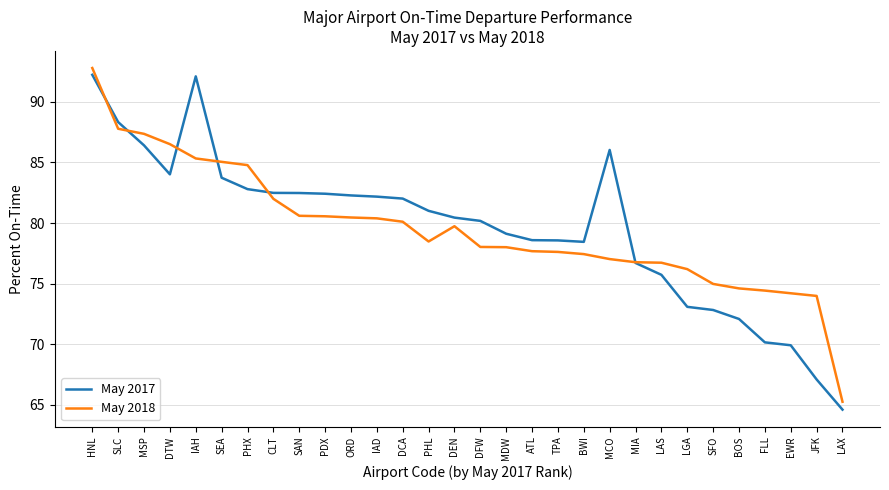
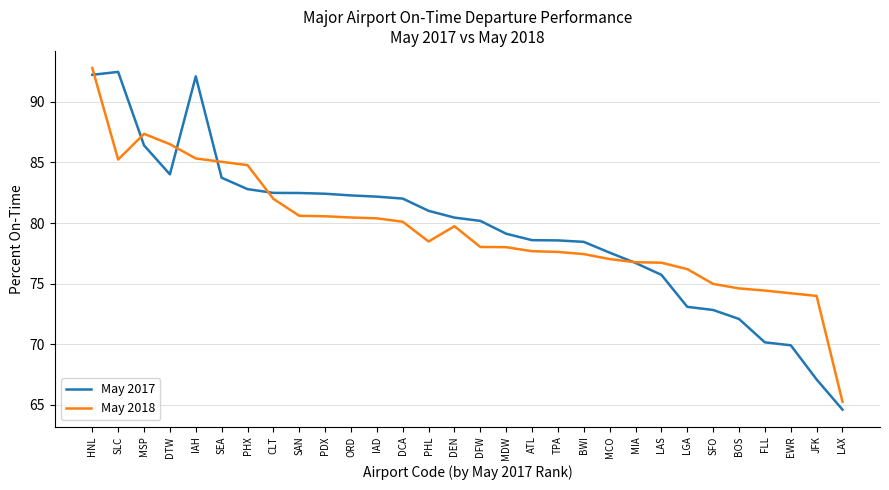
May 2017, SLC: 88.3 -> 92.5
May 2018, SLC: 87.8 -> 85.2
May 2017, MCO: 86.0 -> 77.6
